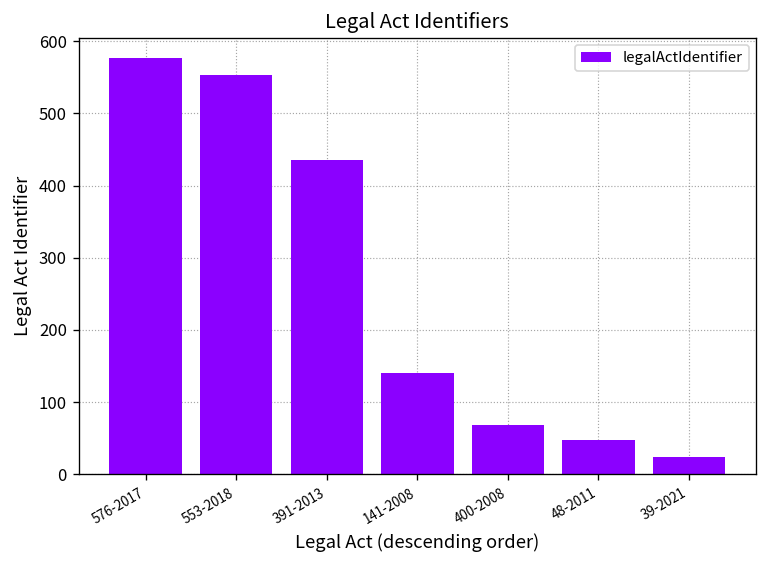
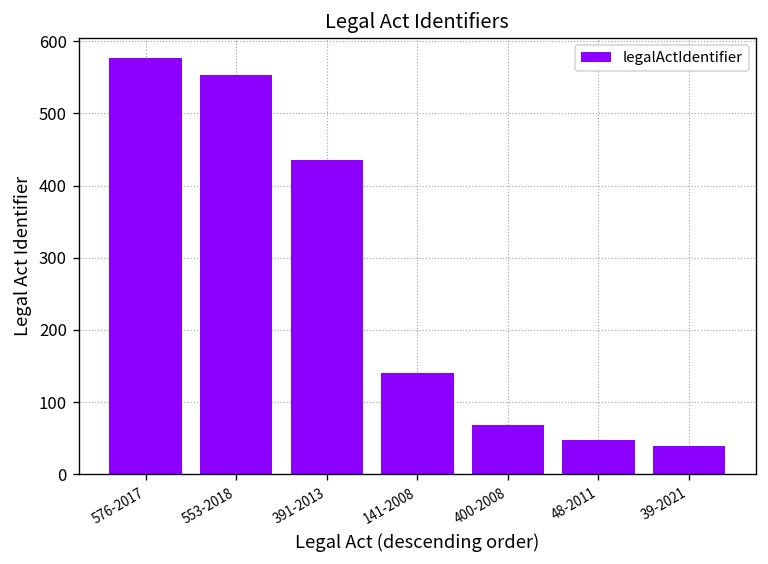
39-2021: 20 -> 40
